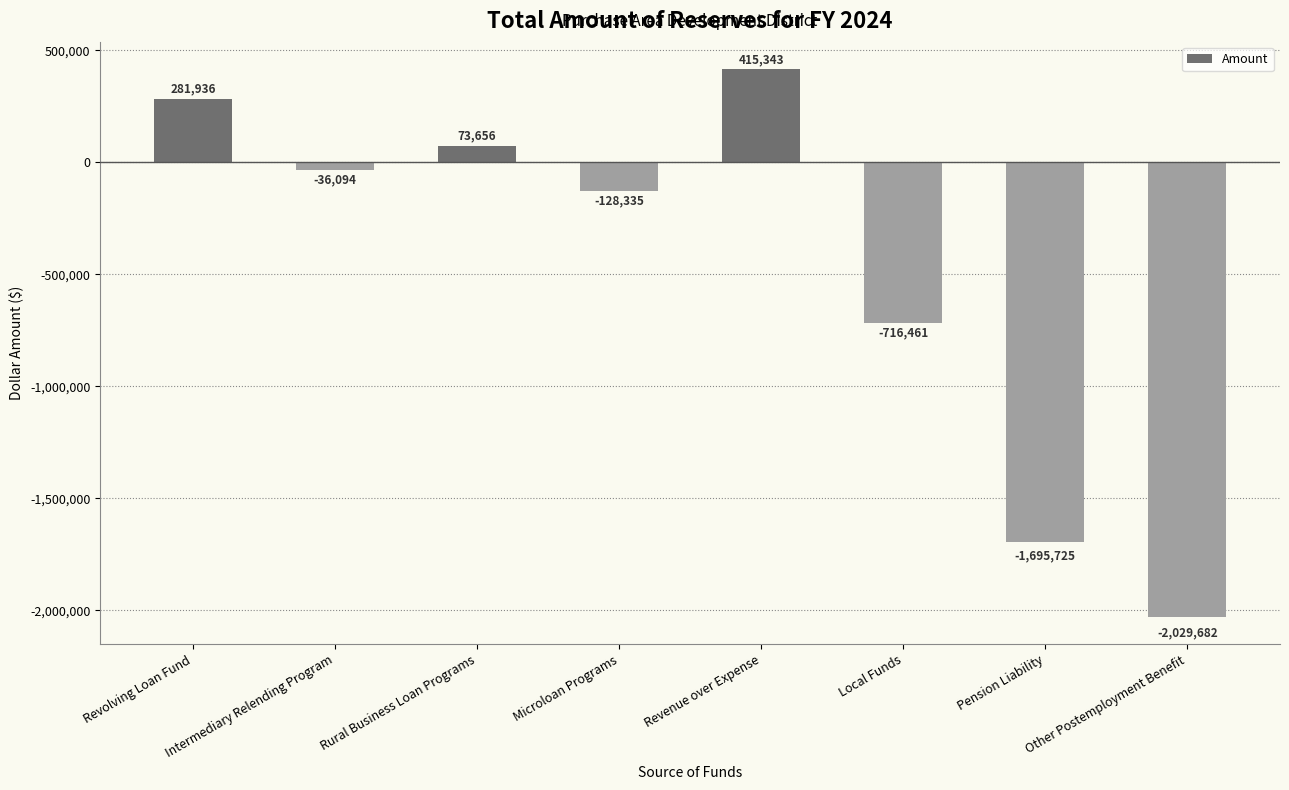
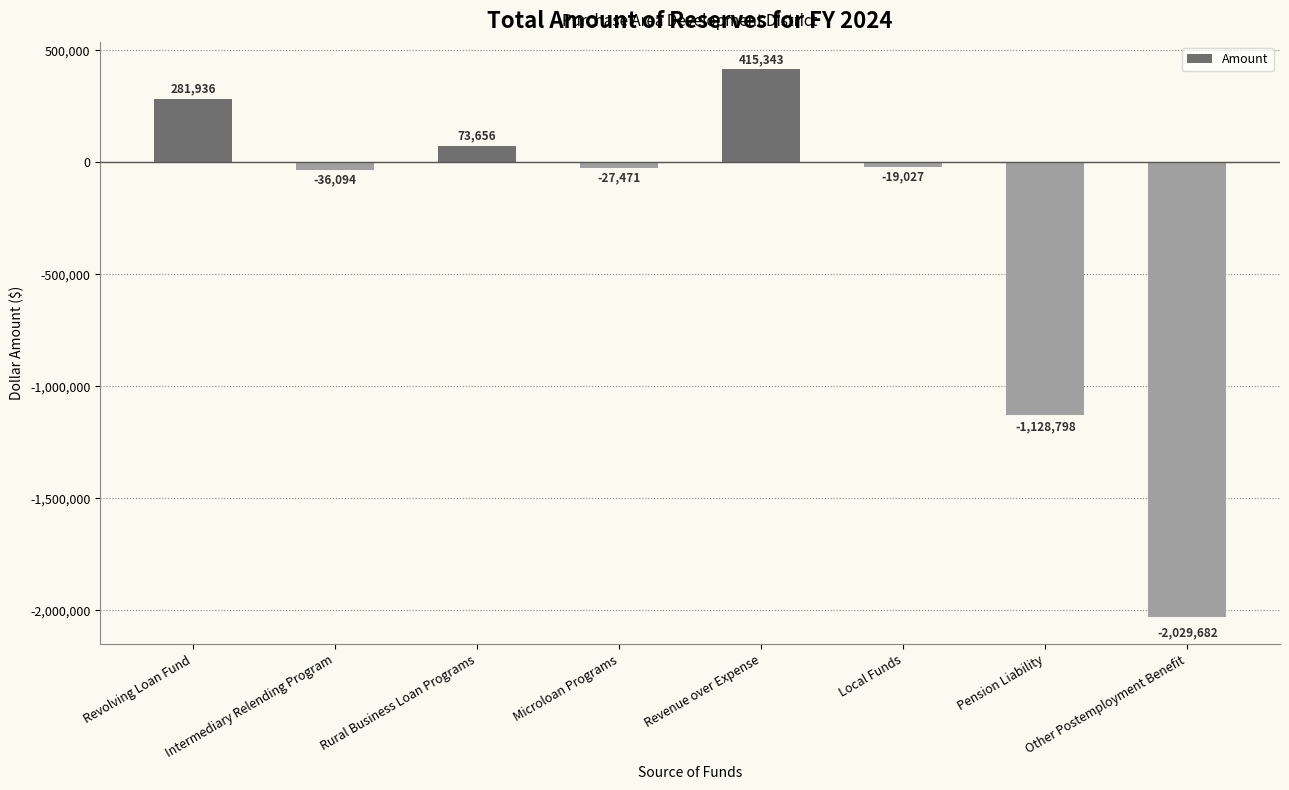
Microloan Programs: -128,335 -> -27,471
Local Funds: -716,461 -> -19,027
Pension Liability: -1,695,725 -> -1,128,798
